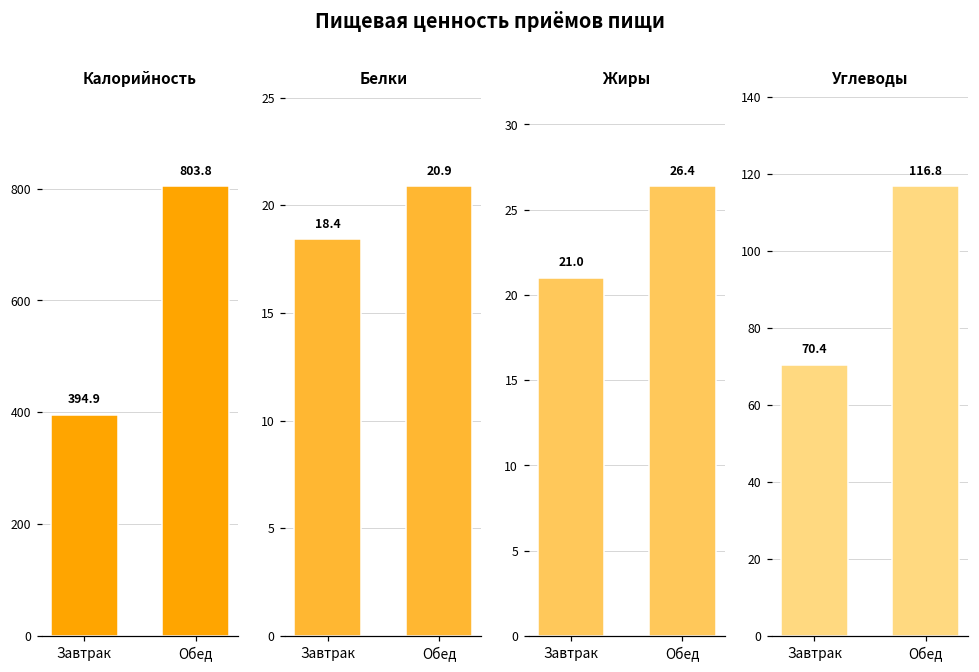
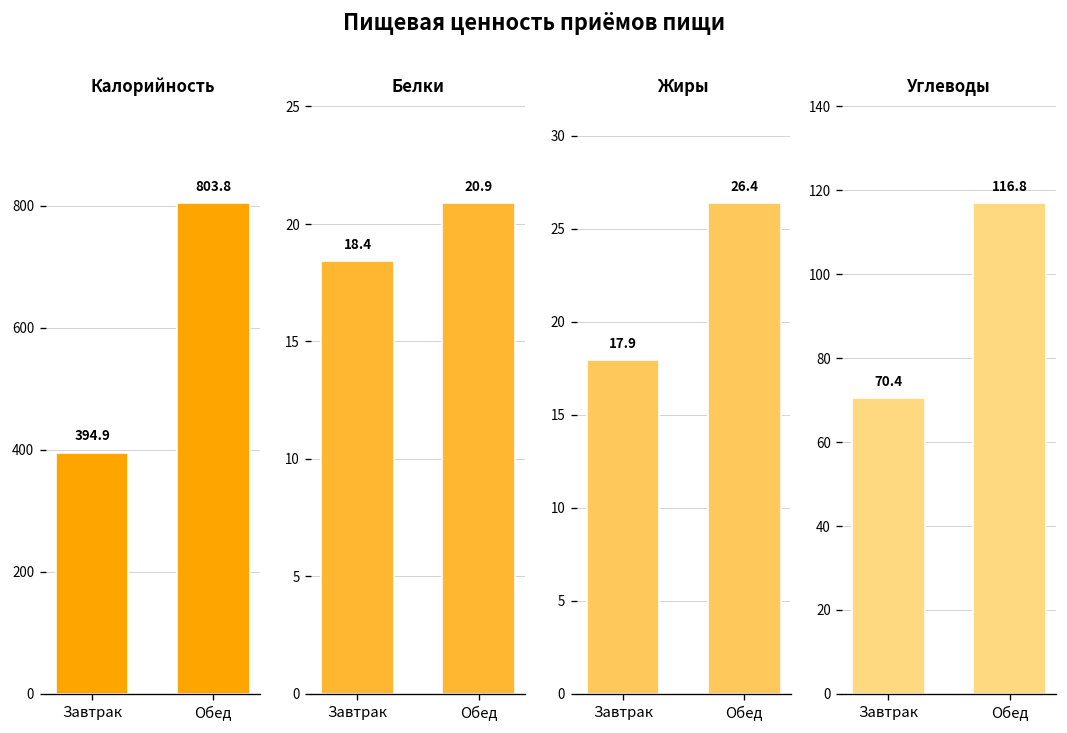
Жиры, Завтрак: 21.0 -> 17.9
